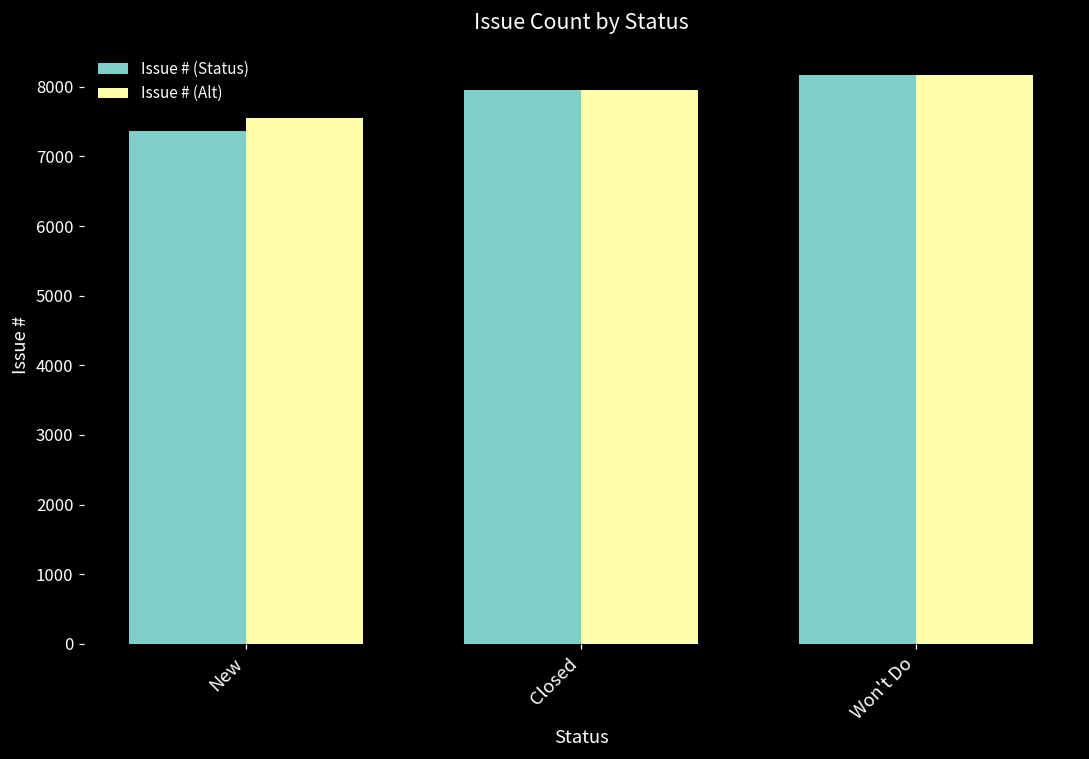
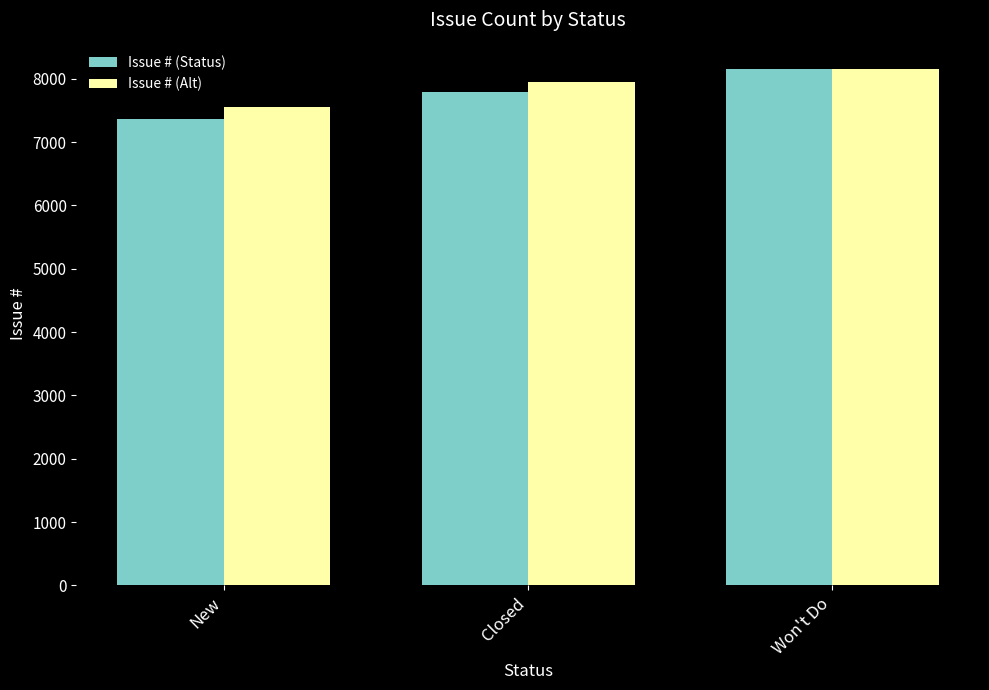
Issue # (Status), Closed: 8000 -> 7800
